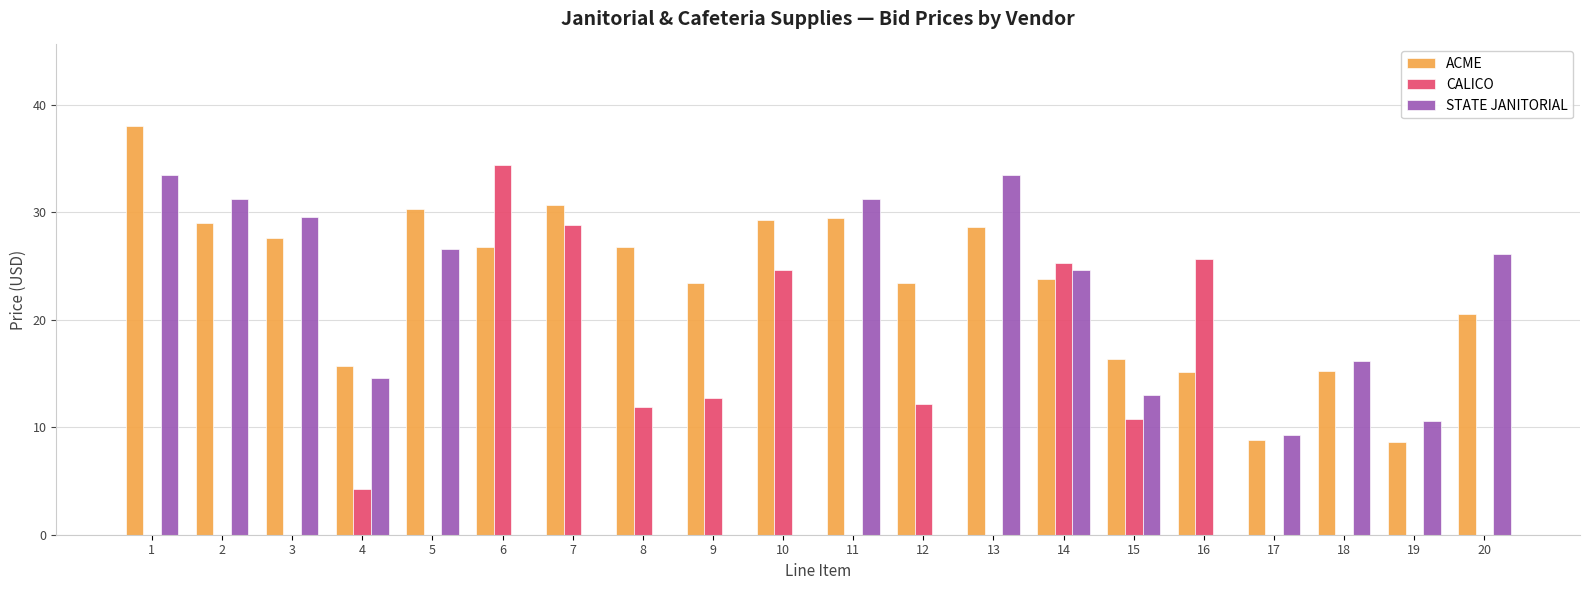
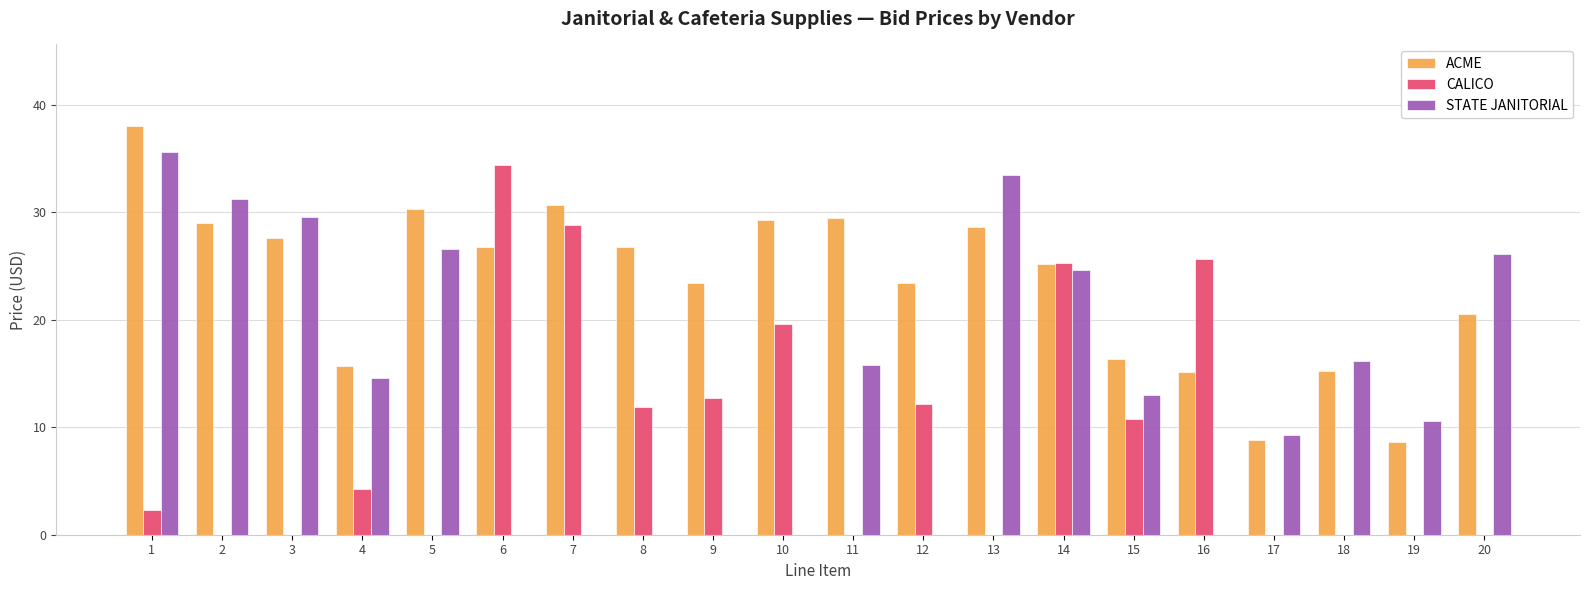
CALICO, 1: 0.0 -> 2.3
STATE JANITORIAL, 1: 33.5 -> 35.6
CALICO, 10: 24.6 -> 19.6
STATE JANITORIAL, 11: 31.3 -> 15.8
ACME, 14: 23.8 -> 25.2
